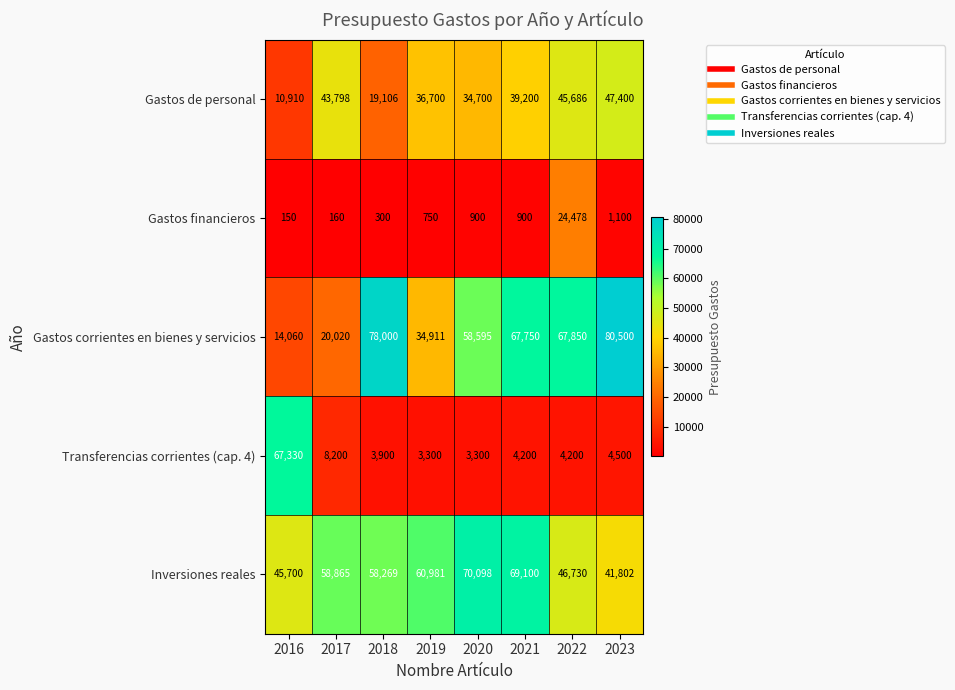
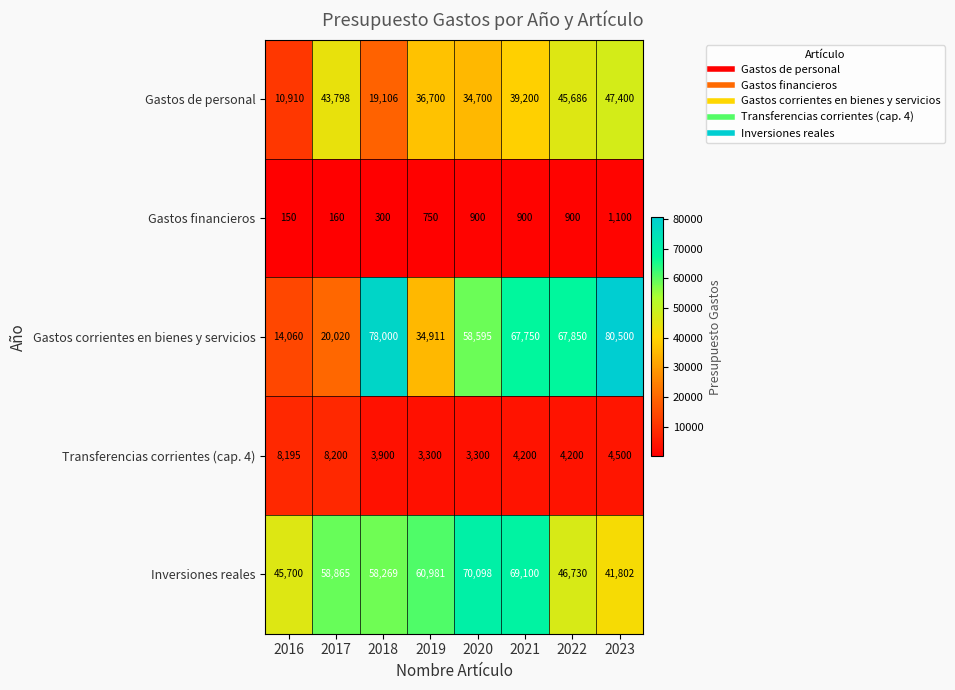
Gastos financieros, 2022: 24,478 -> 900
Transferencias corrientes (cap. 4), 2016: 67,330 -> 8,195
